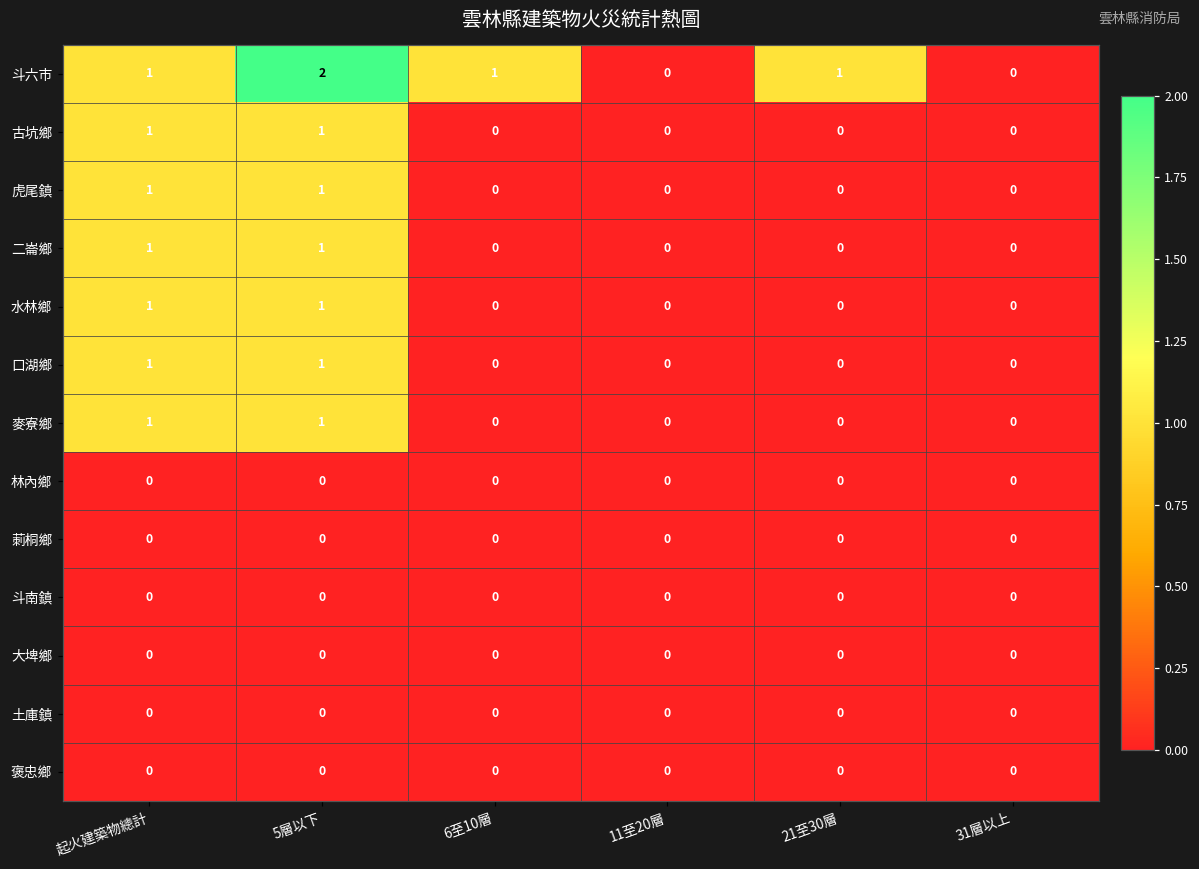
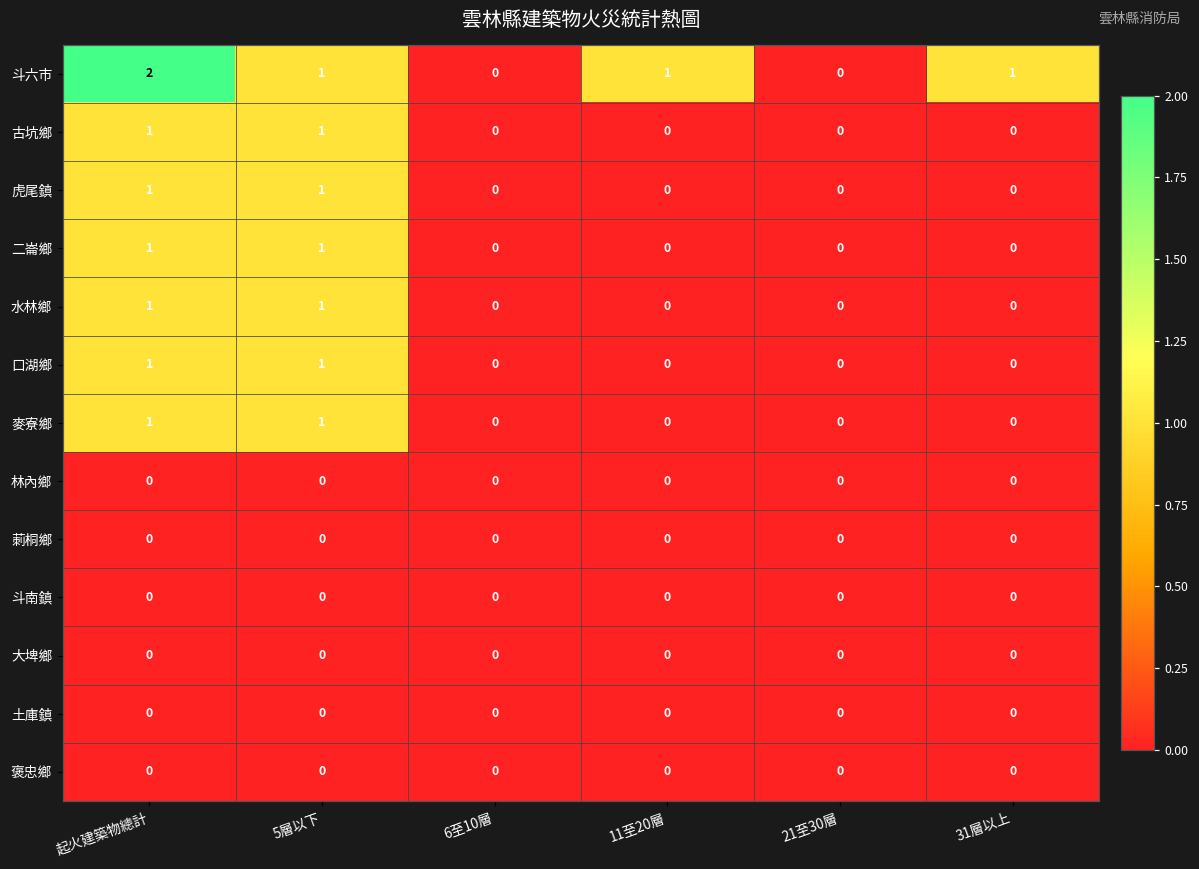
斗六市, 起火建築物總計: 1 -> 2
斗六市, 5層以下: 2 -> 1
斗六市, 6至10層: 1 -> 0
斗六市, 11至20層: 0 -> 1
斗六市, 21至30層: 1 -> 0
斗六市, 31層以上: 0 -> 1
